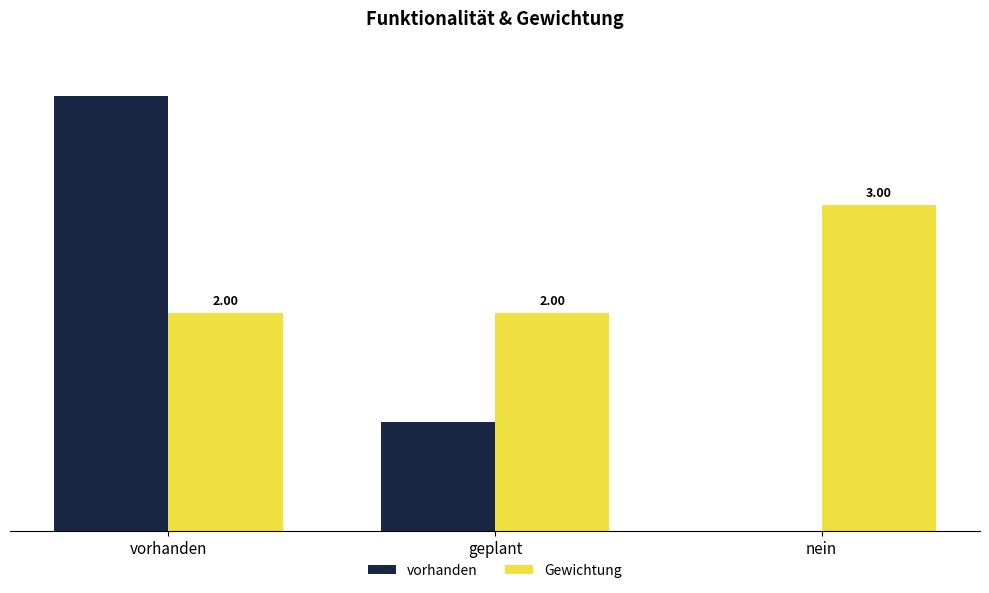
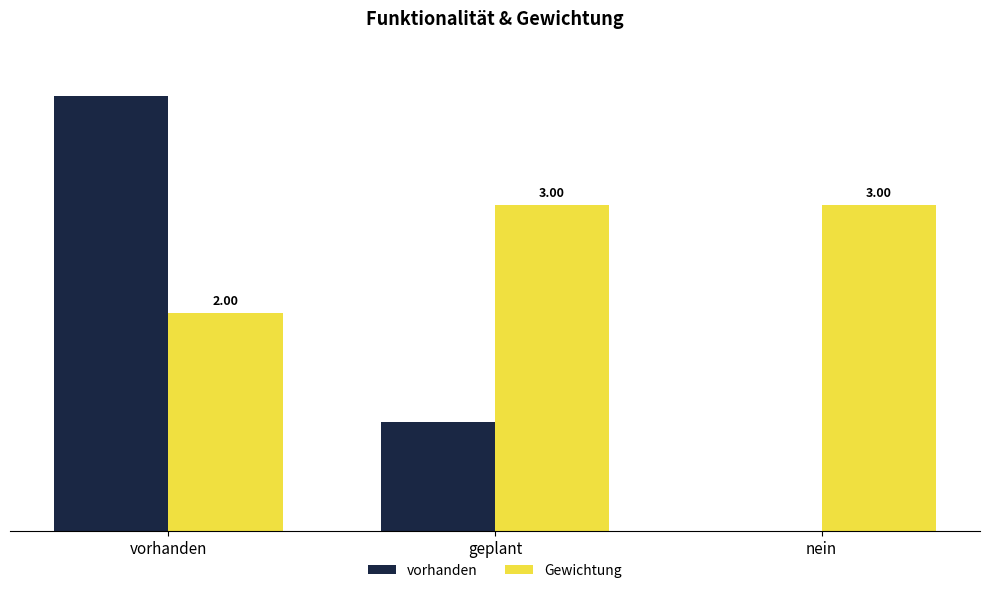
Gewichtung, geplant: 2.00 -> 3.00
